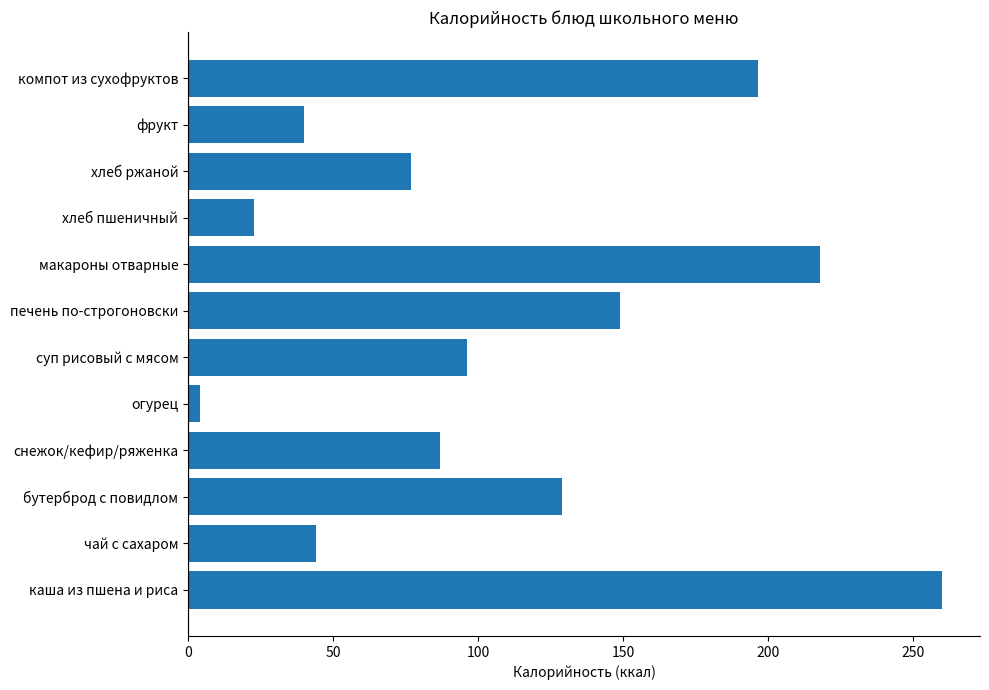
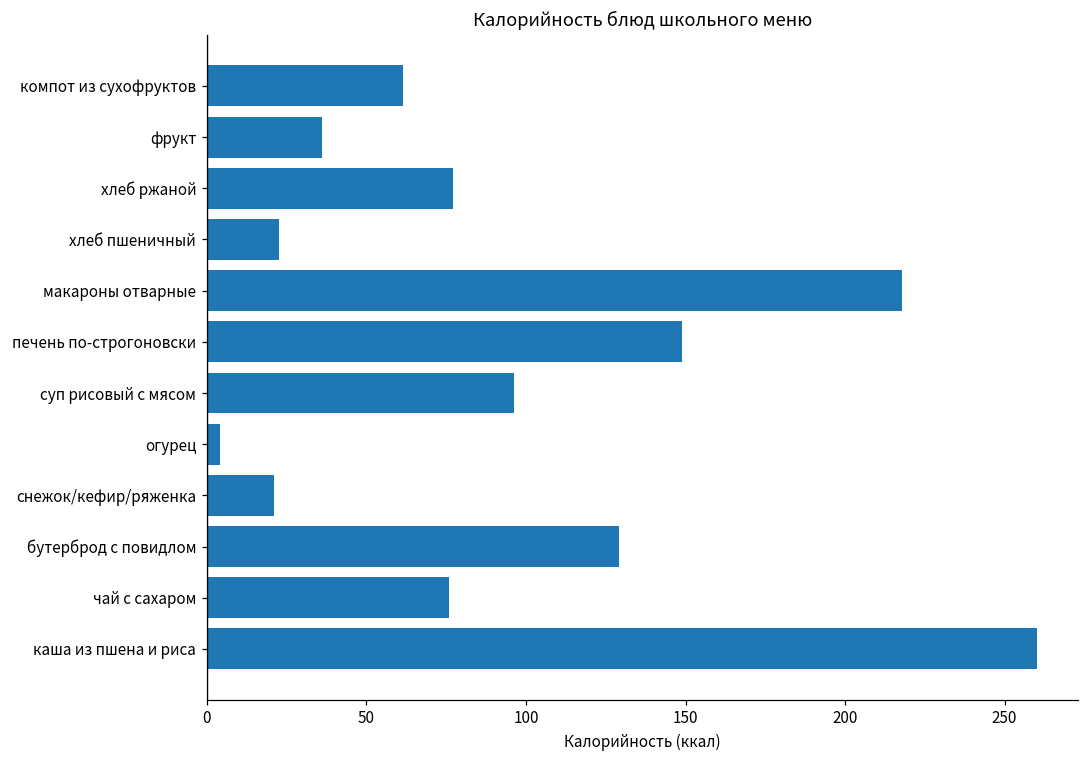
компот из сухофруктов: 196 -> 62
фрукт: 40 -> 36
снежок/кефир/ряженка: 87 -> 21
чай с сахаром: 44 -> 76
